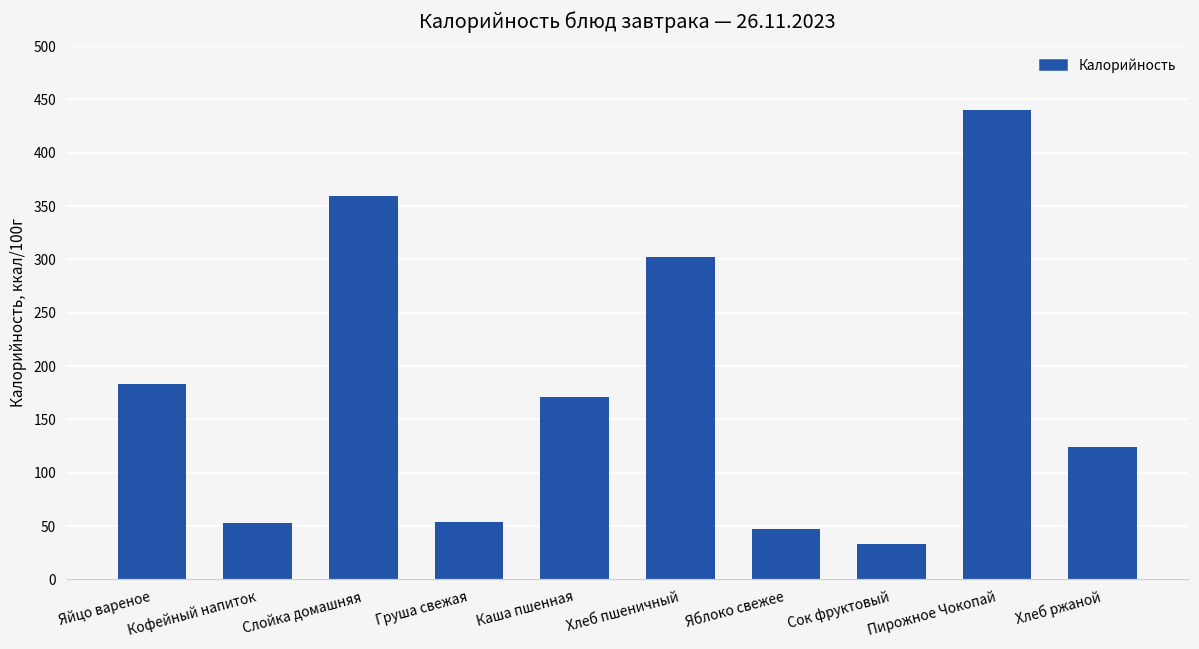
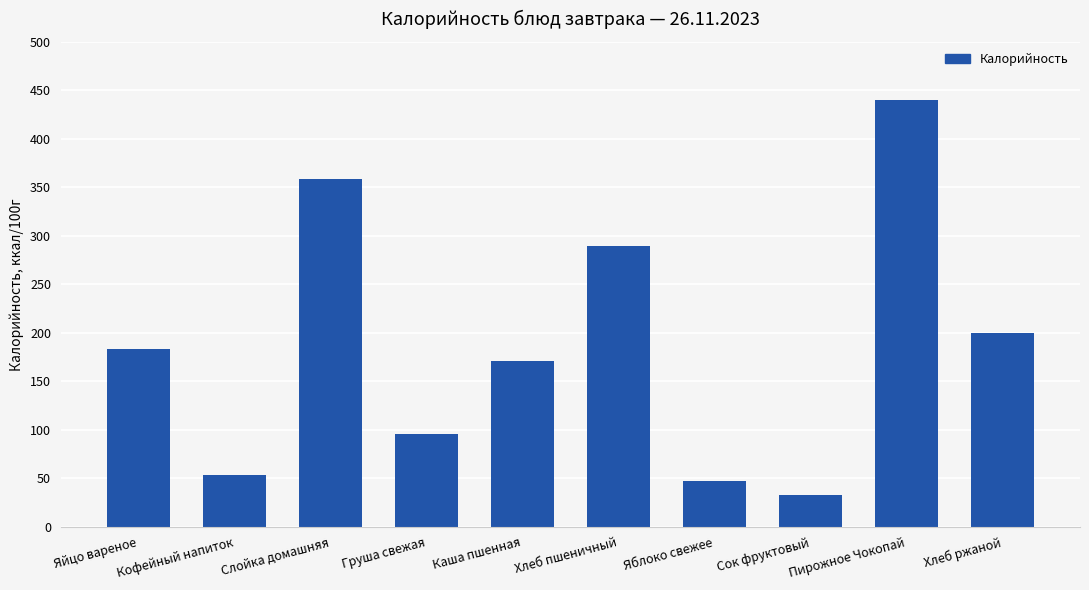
Груша свежая: 50 -> 100
Хлеб пшеничный: 300 -> 290
Хлеб ржаной: 120 -> 200
